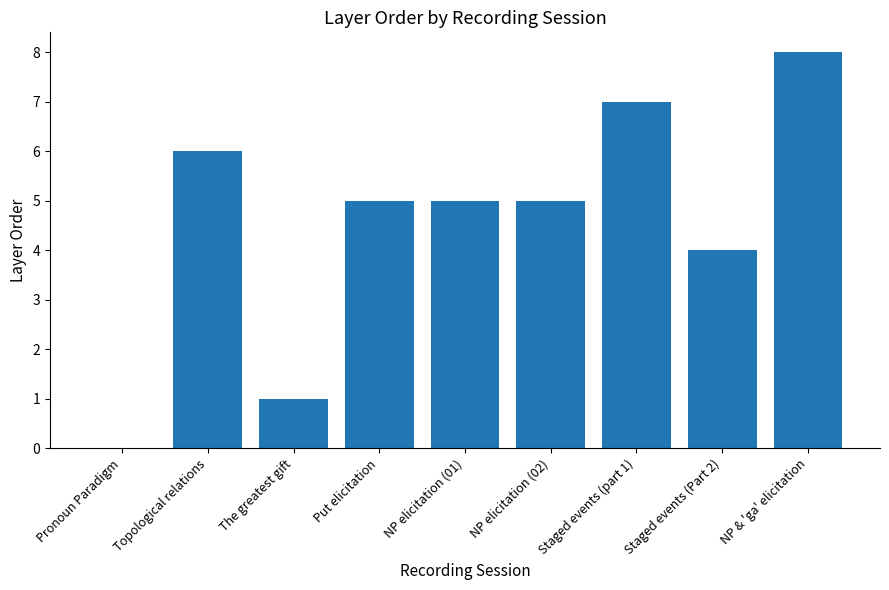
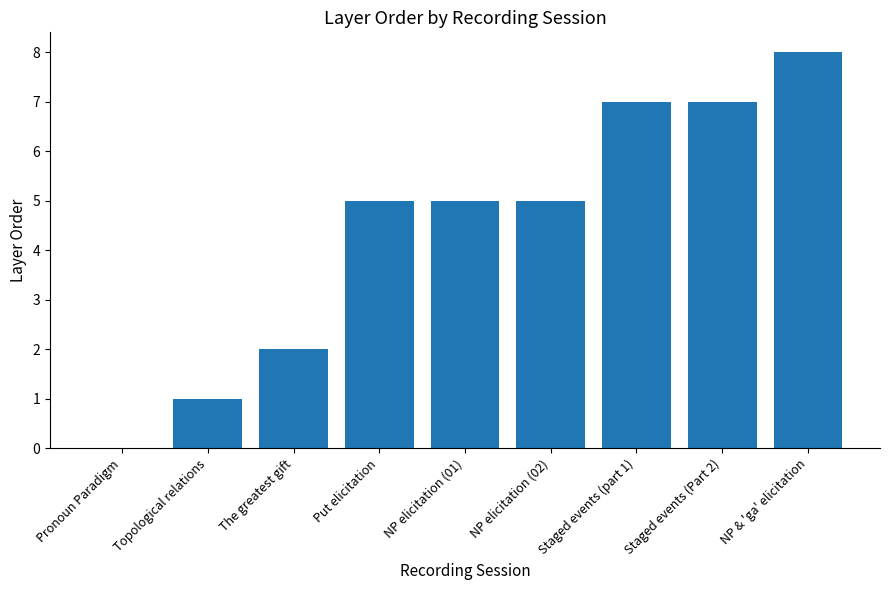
Topological relations: 6 -> 1
The greatest gift: 1 -> 2
Staged events (Part 2): 4 -> 7
